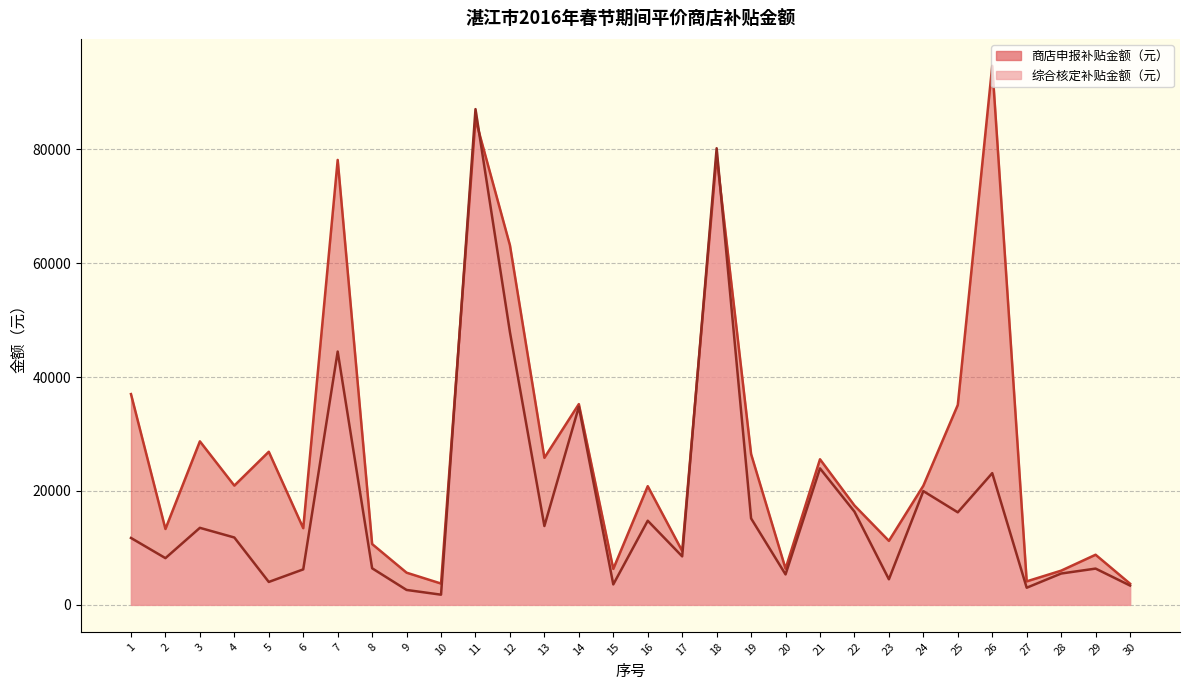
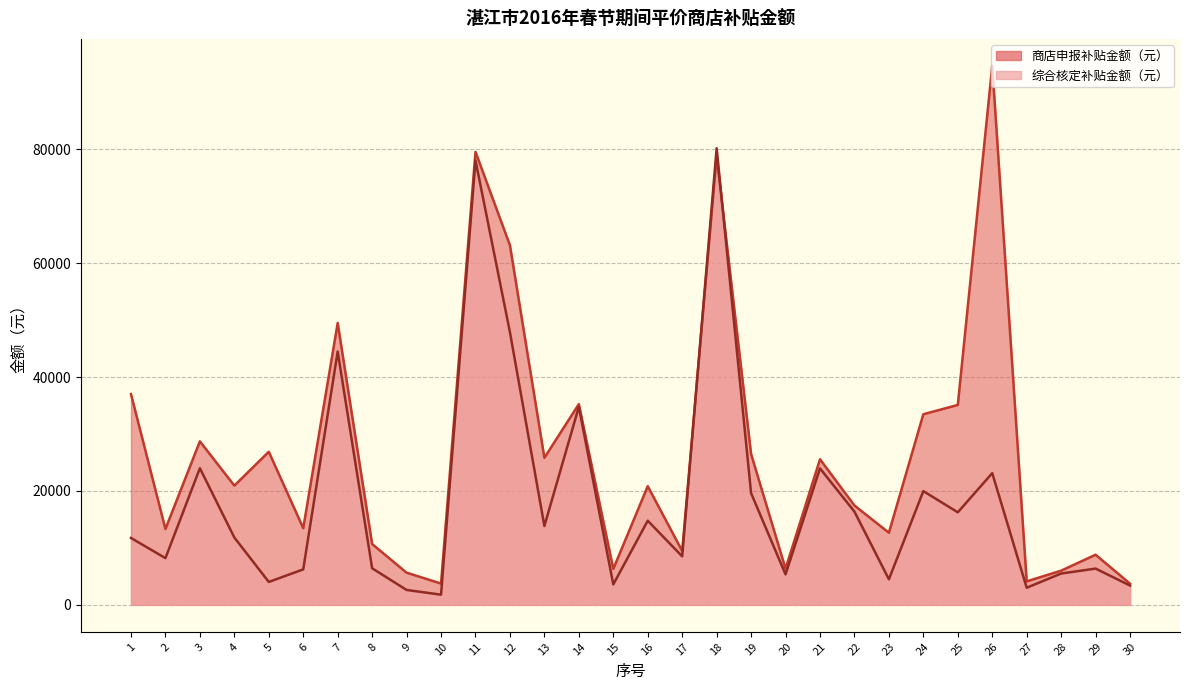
综合核定补贴金额（元）, 3: 14000 -> 24000
商店申报补贴金额（元）, 7: 78000 -> 49000
商店申报补贴金额（元）, 11: 85000 -> 80000
综合核定补贴金额（元）, 11: 87000 -> 78000
综合核定补贴金额（元）, 19: 15000 -> 20000
商店申报补贴金额（元）, 23: 11000 -> 13000
商店申报补贴金额（元）, 24: 21000 -> 33000
